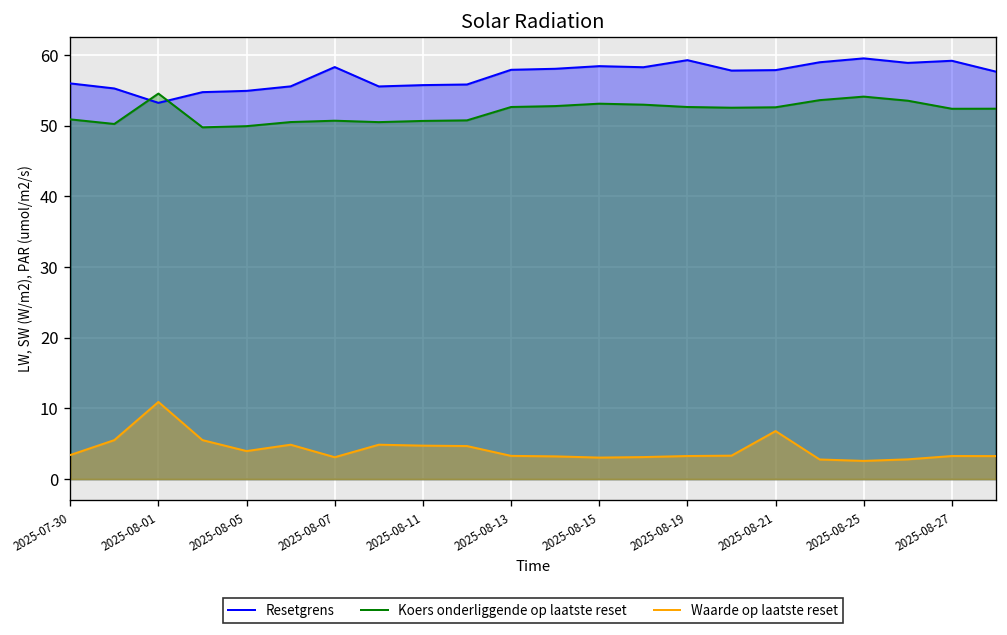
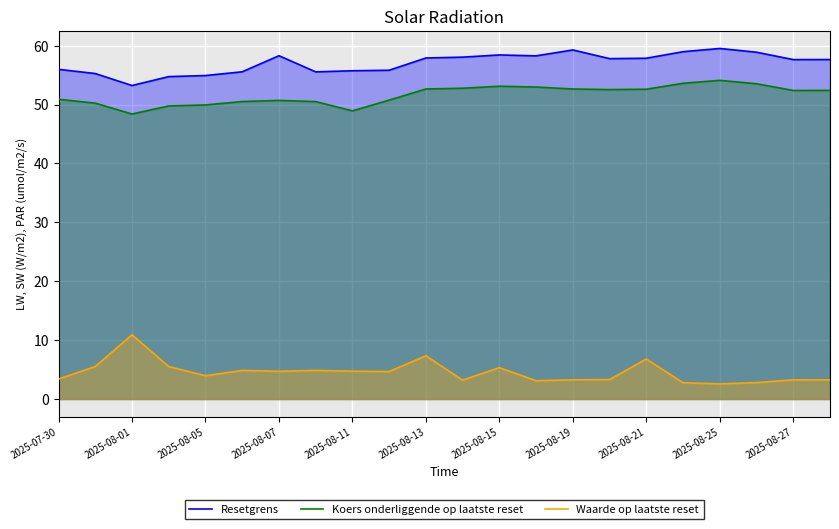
Koers onderliggende op laatste reset, 2025-08-01: 55 -> 48
Waarde op laatste reset, 2025-08-07: 3 -> 5
Koers onderliggende op laatste reset, 2025-08-11: 51 -> 49
Waarde op laatste reset, 2025-08-13: 3 -> 7
Waarde op laatste reset, 2025-08-15: 3 -> 5
Resetgrens, 2025-08-27: 59 -> 58
